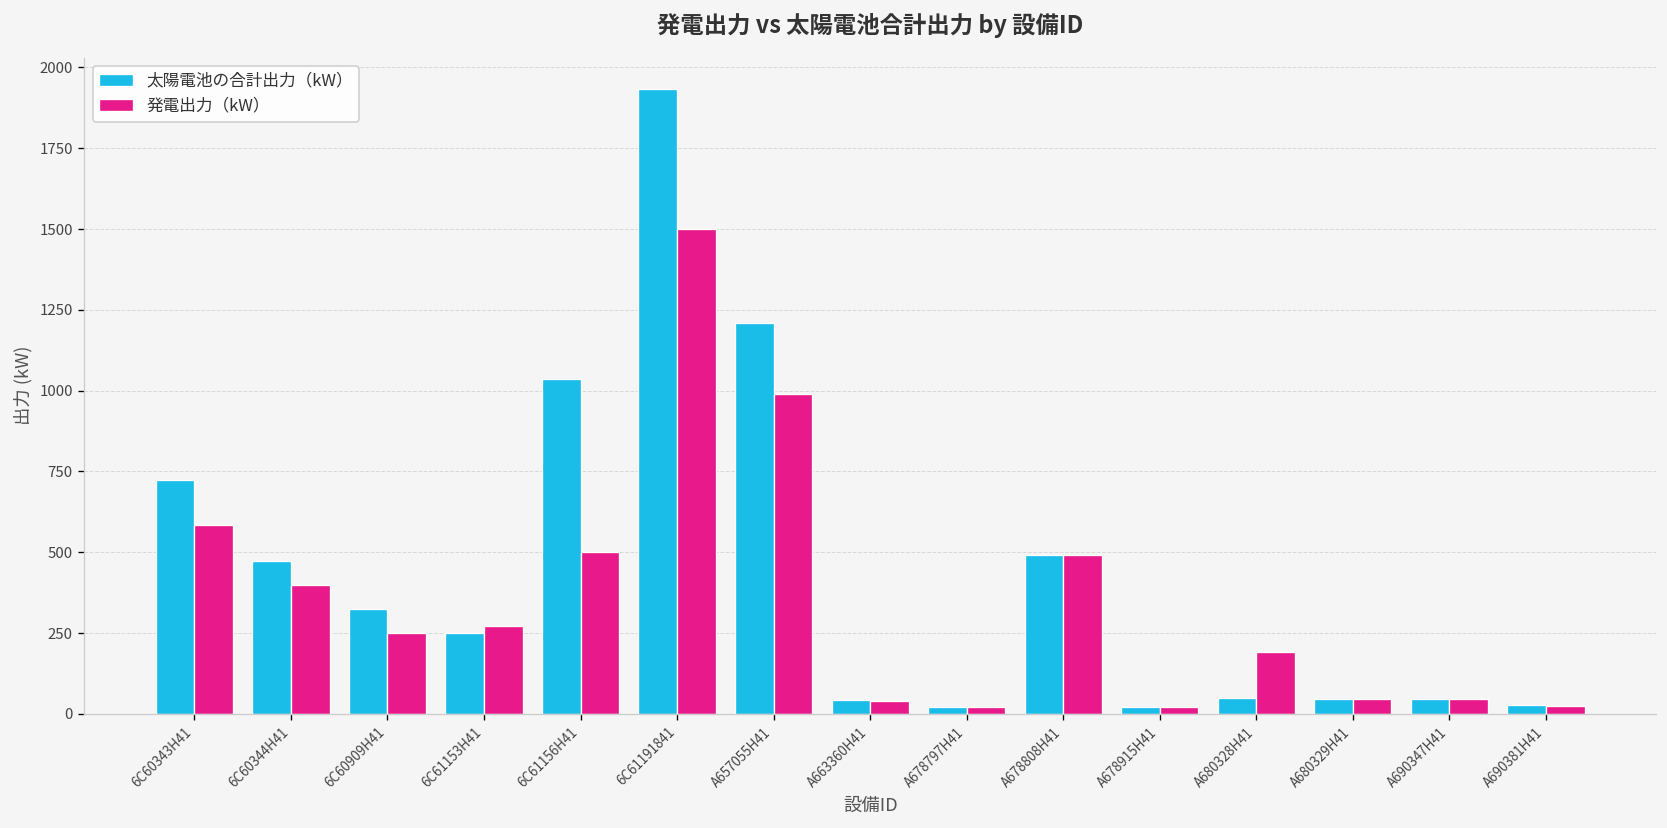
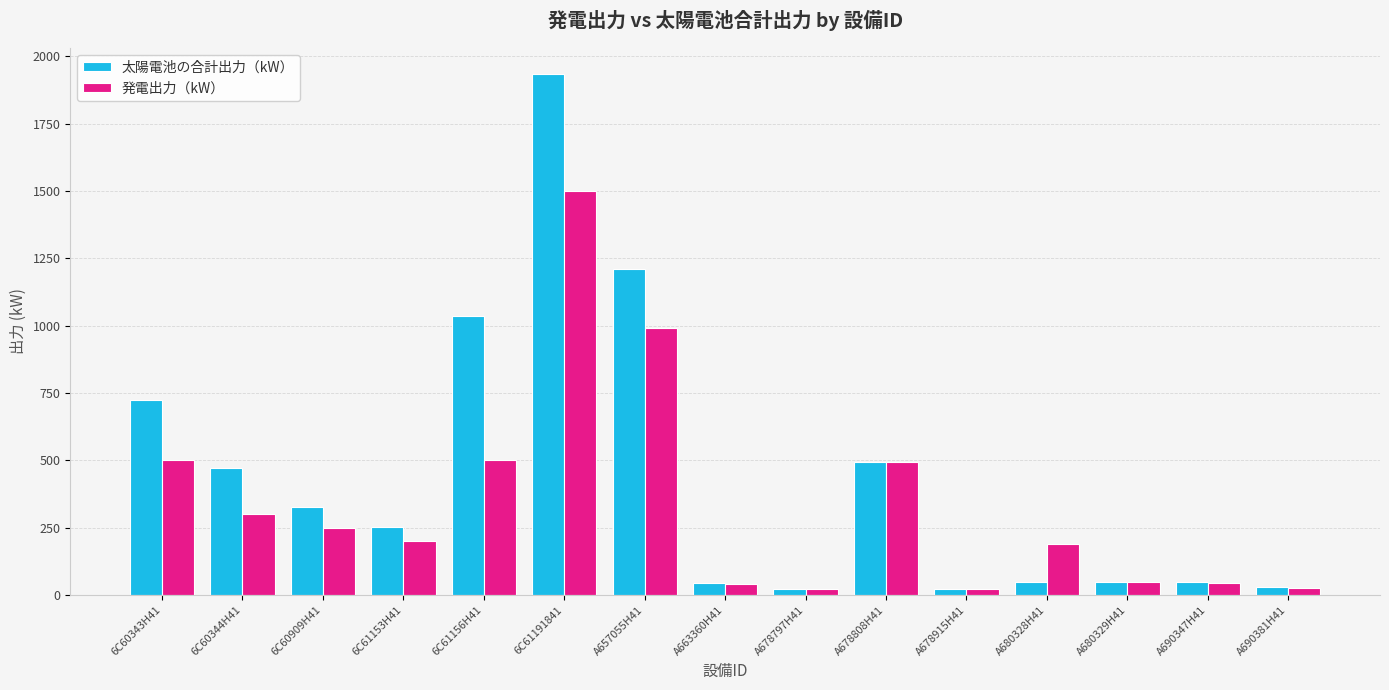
発電出力（kW）, 6C60343H41: 580 -> 500
発電出力（kW）, 6C60344H41: 400 -> 300
発電出力（kW）, 6C61153H41: 270 -> 200
